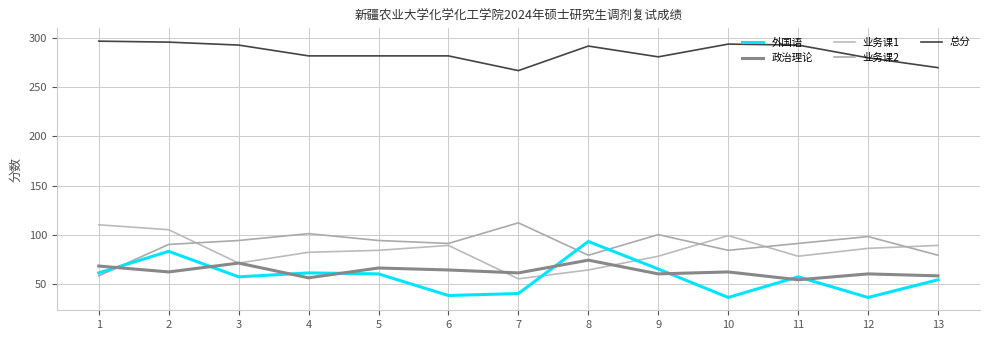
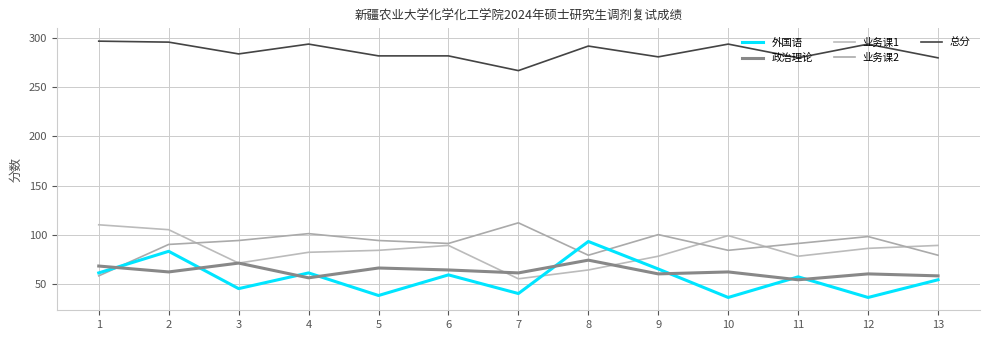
外国语, 3: 60 -> 50
总分, 3: 290 -> 280
总分, 4: 280 -> 290
外国语, 5: 60 -> 40
外国语, 6: 40 -> 60
总分, 11: 290 -> 280
总分, 12: 280 -> 290
总分, 13: 270 -> 280
